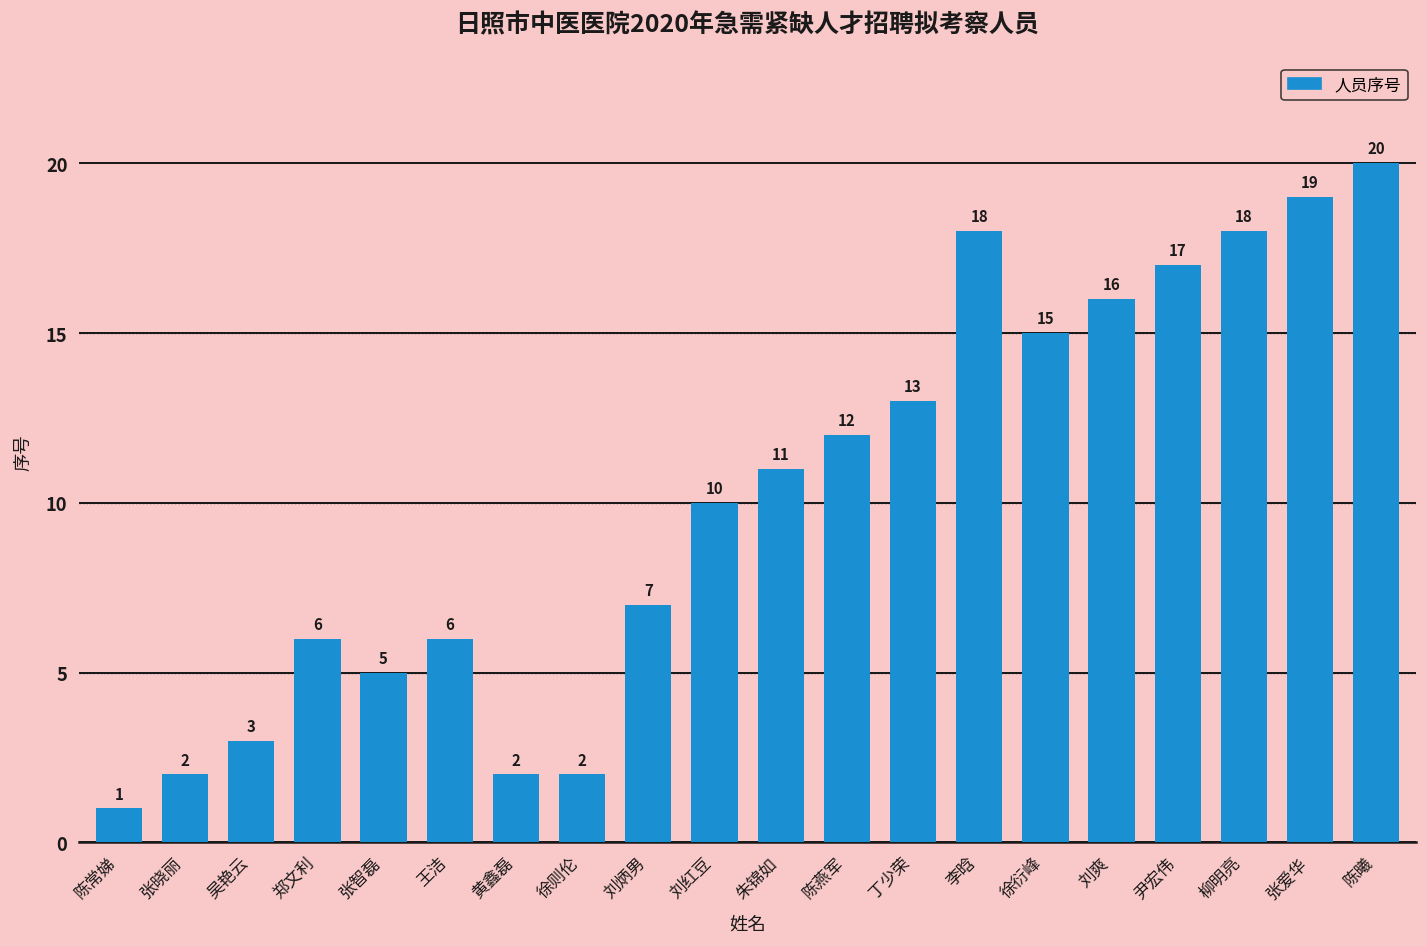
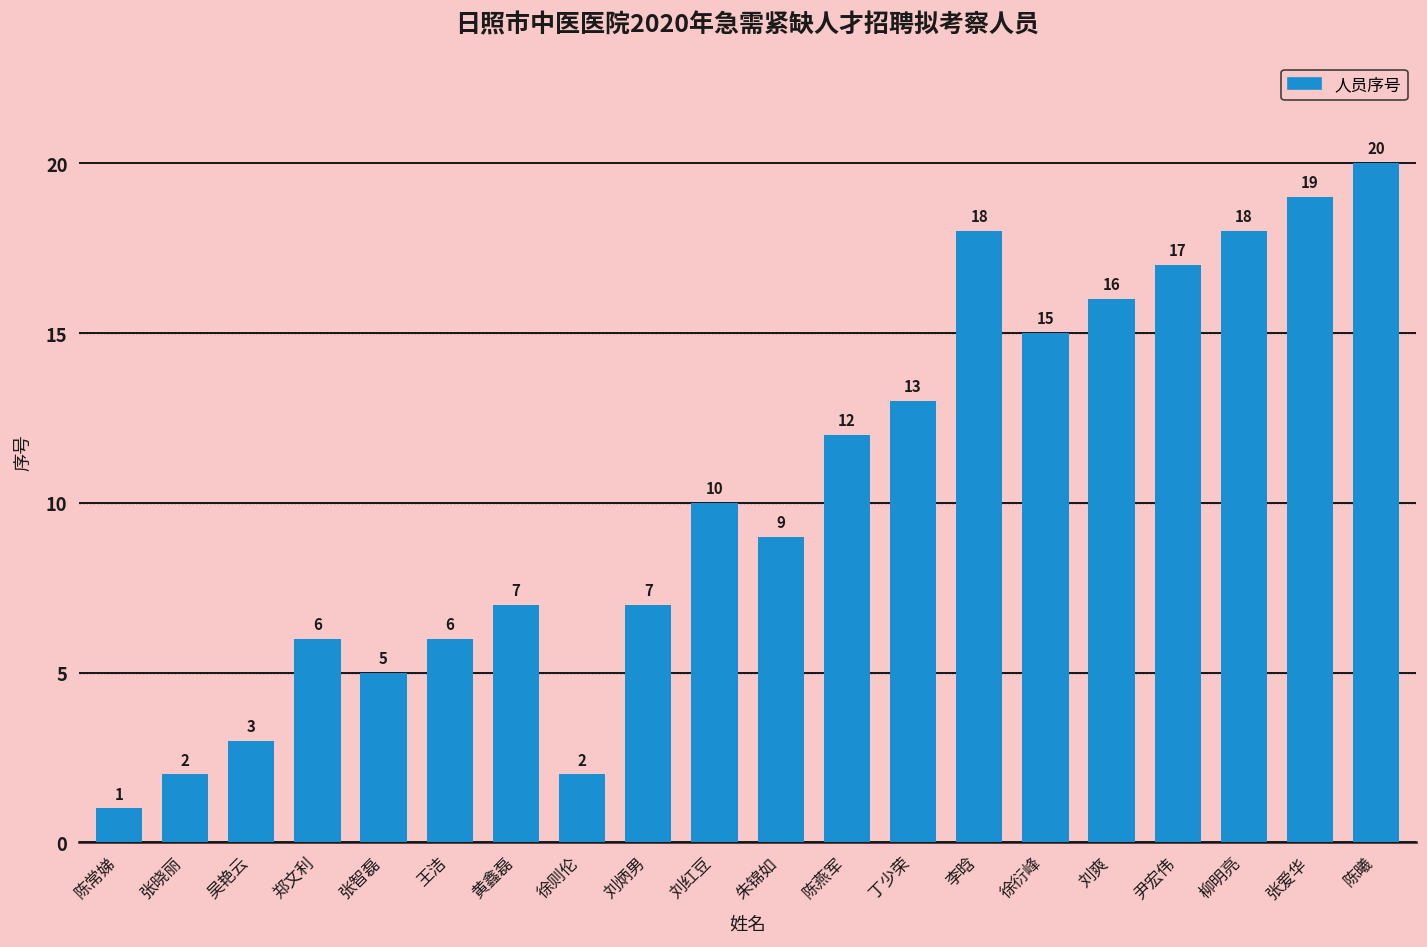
黄鑫磊: 2 -> 7
朱锦如: 11 -> 9
